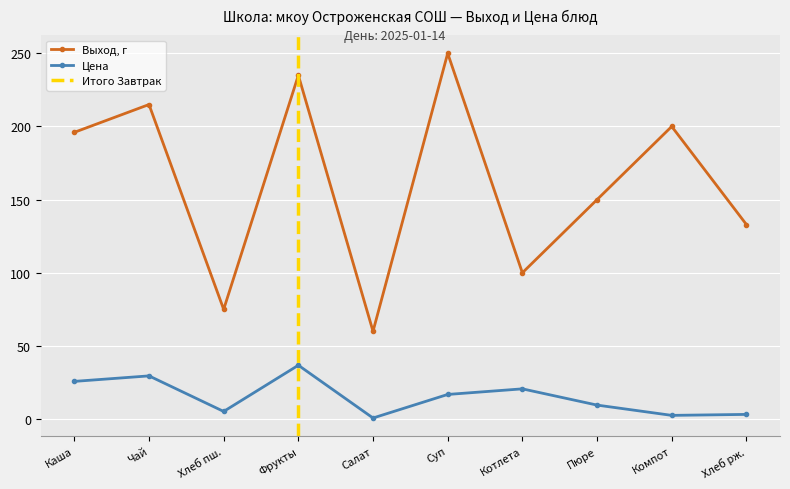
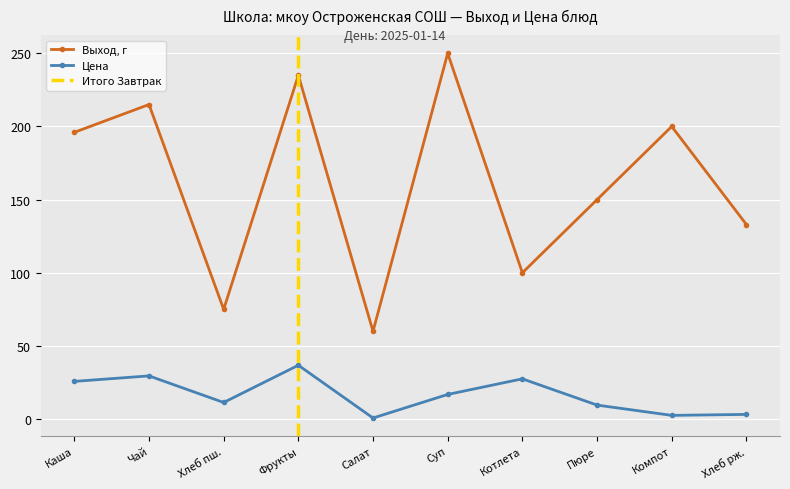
Цена, Хлеб пш.: 5 -> 11
Цена, Котлета: 21 -> 28
